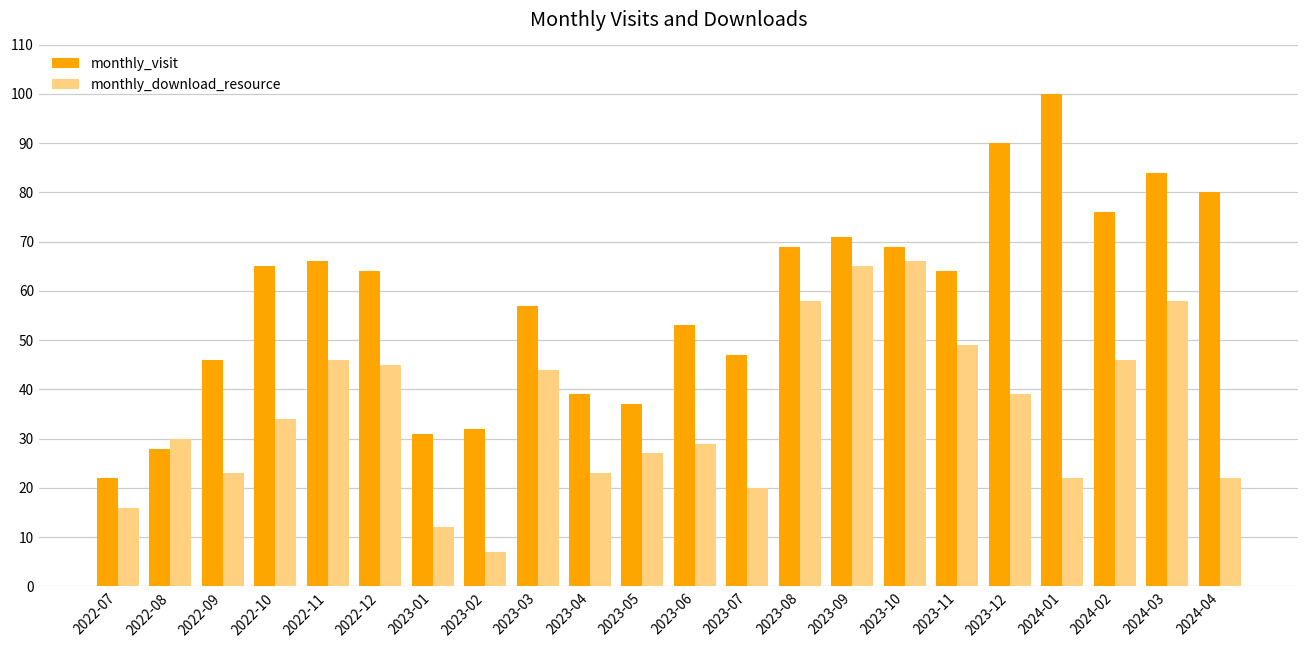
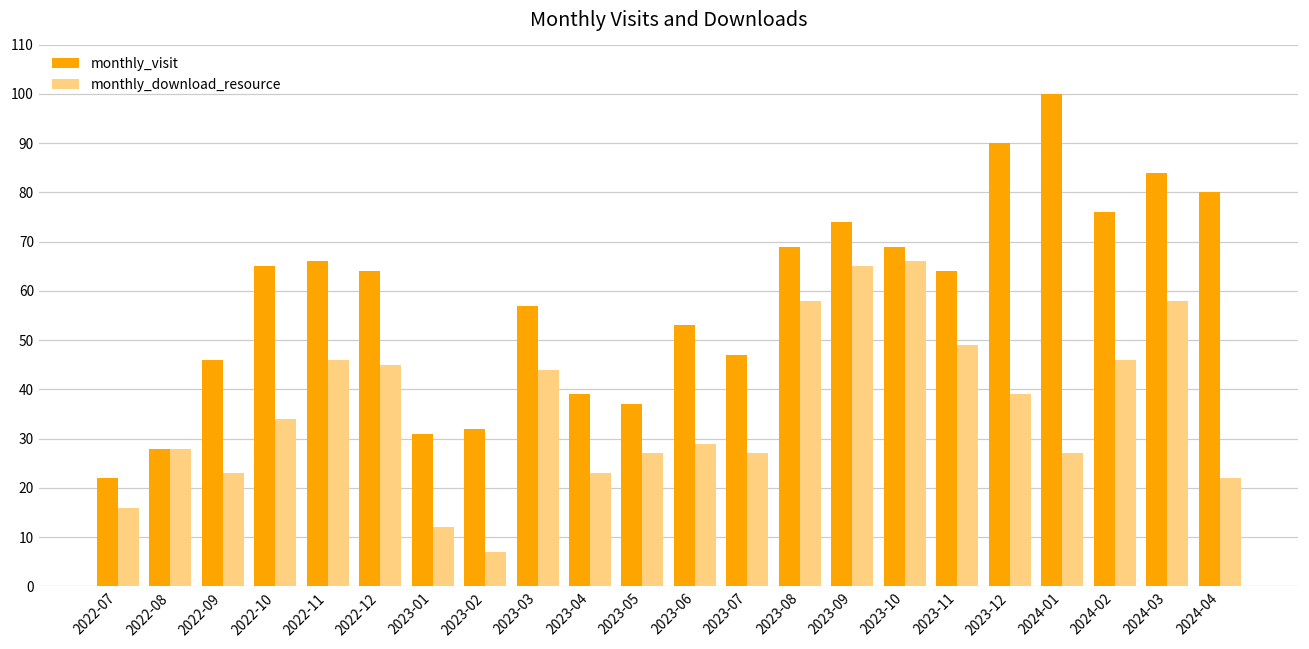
monthly_download_resource, 2022-08: 30 -> 28
monthly_download_resource, 2023-07: 20 -> 27
monthly_visit, 2023-09: 71 -> 74
monthly_download_resource, 2024-01: 22 -> 27
